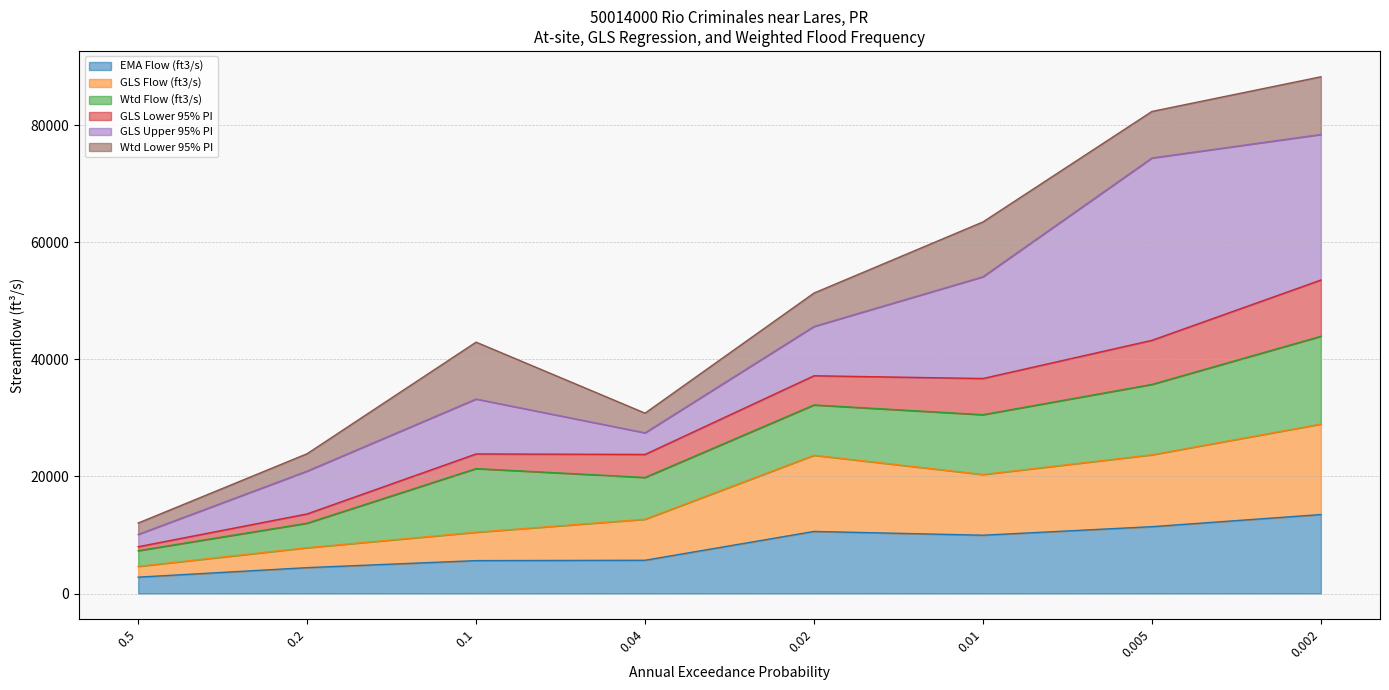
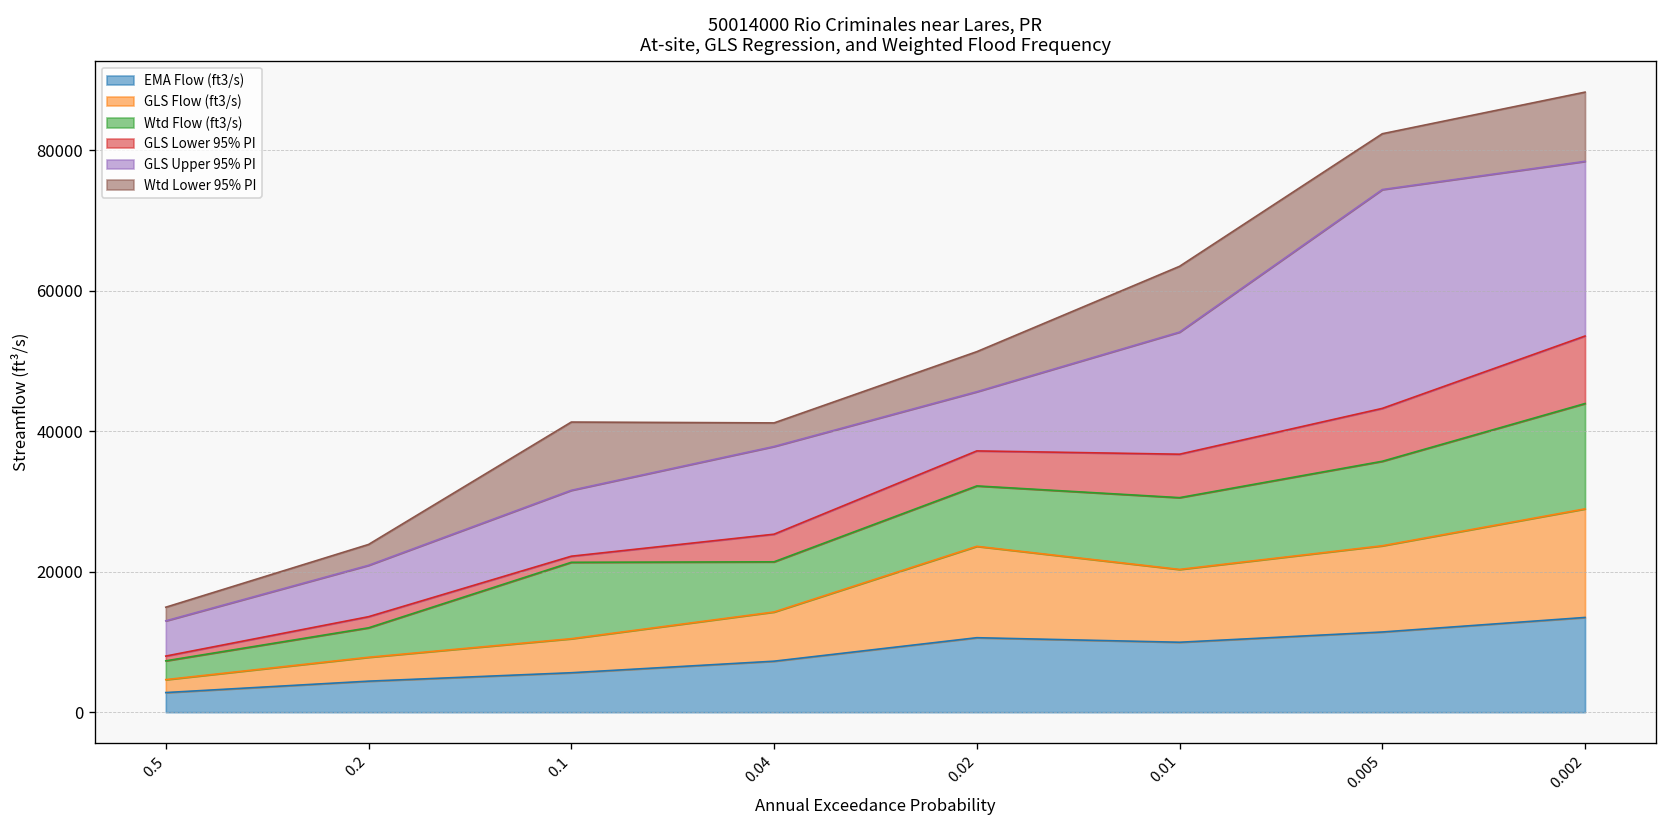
GLS Upper 95% PI, 0.5: 2000 -> 5000
GLS Lower 95% PI, 0.1: 3000 -> 1000
EMA Flow (ft3/s), 0.04: 6000 -> 7000
GLS Upper 95% PI, 0.04: 4000 -> 12000
